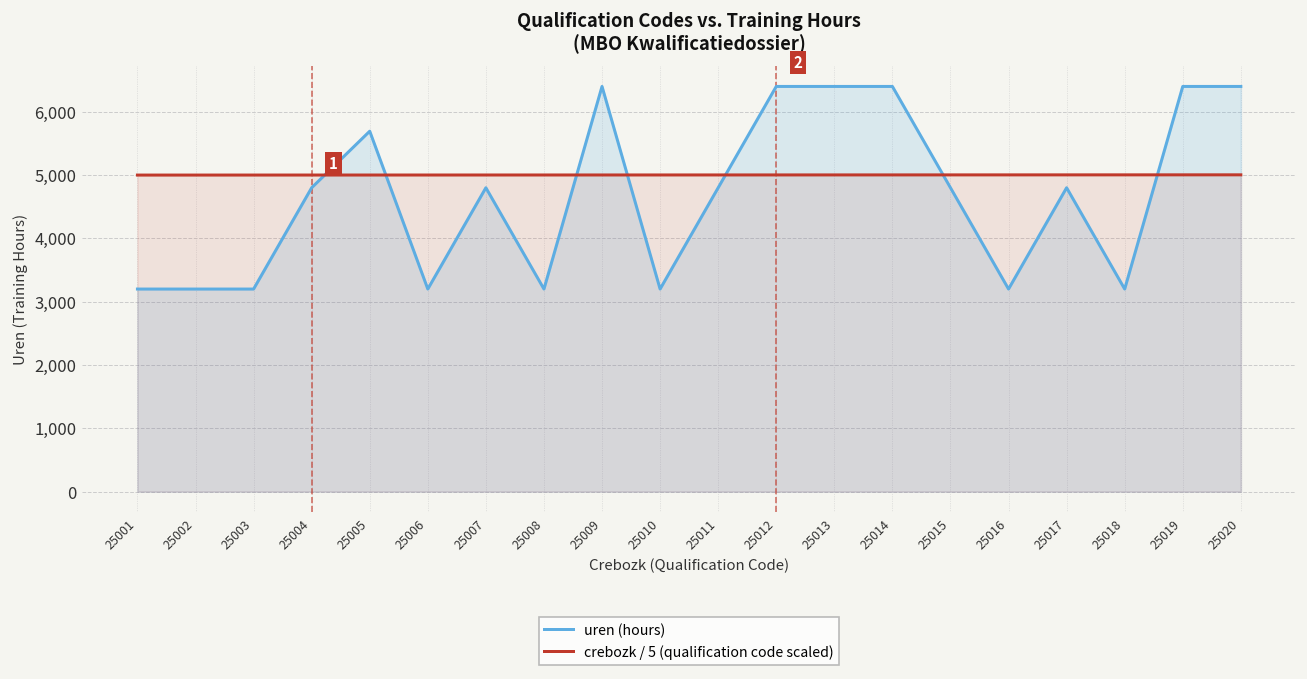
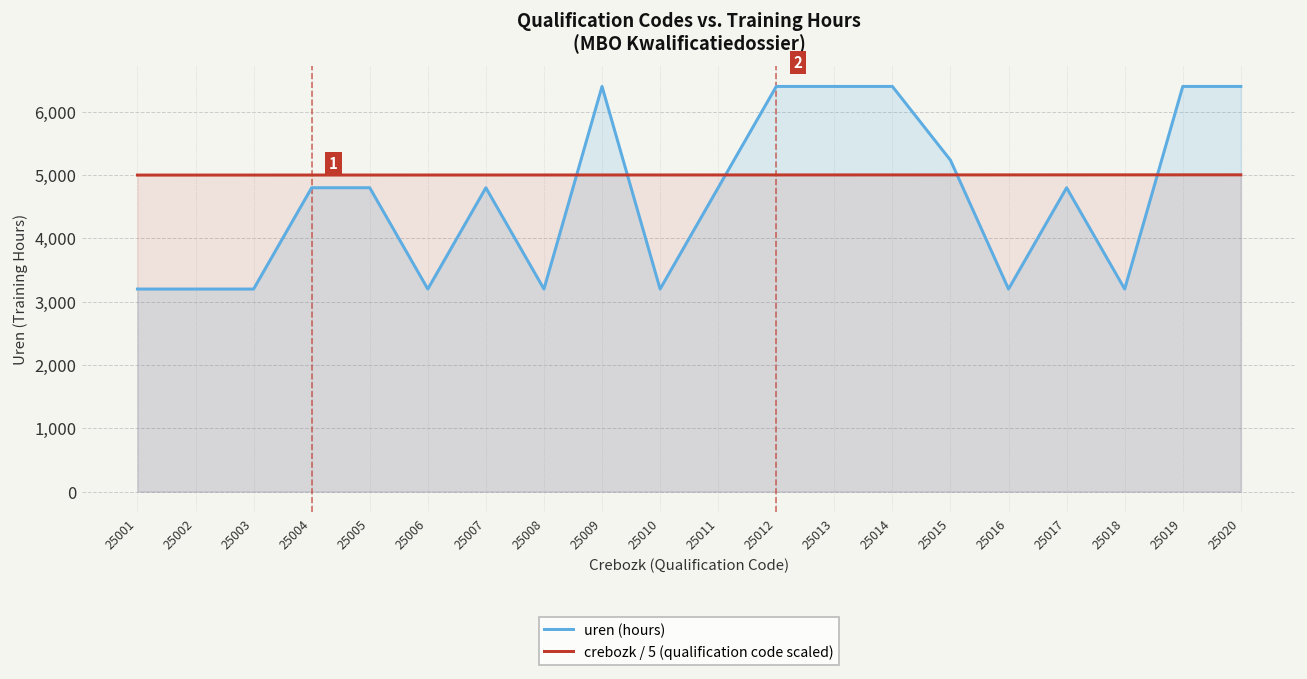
uren (hours), 25005: 5,700 -> 4,800
uren (hours), 25015: 4,800 -> 5,200
